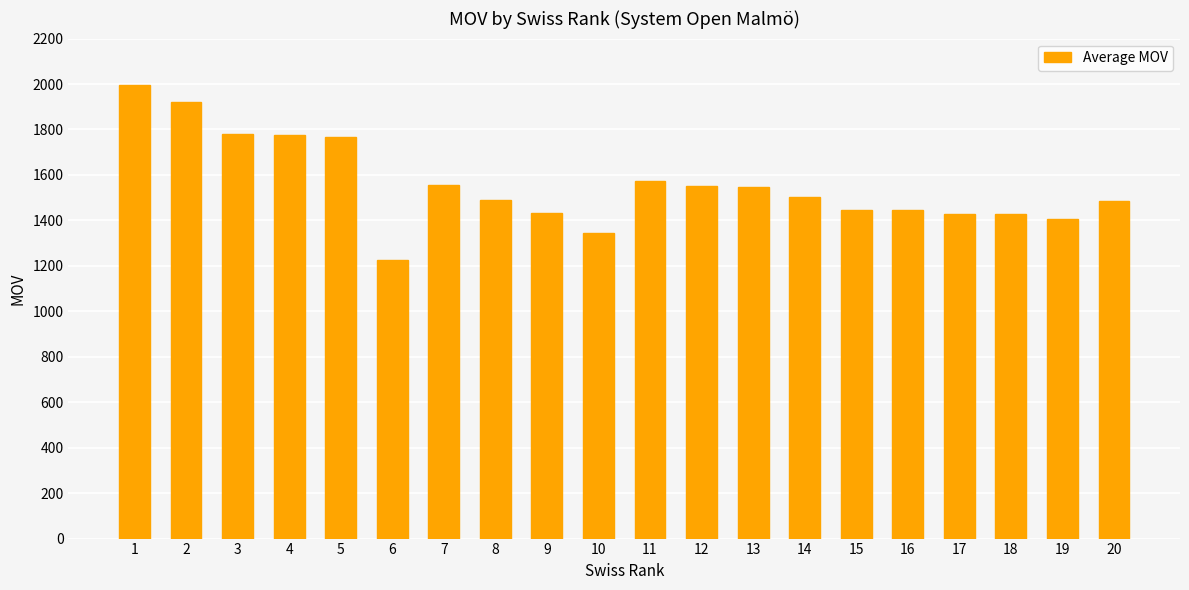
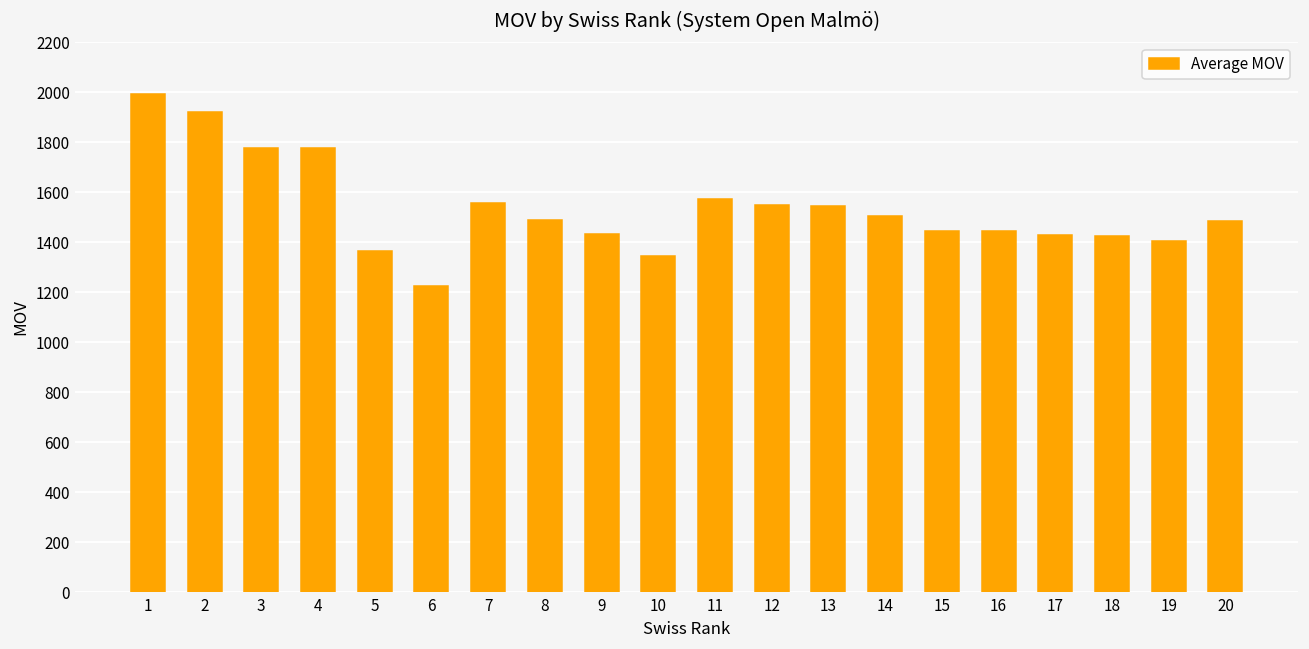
5: 1770 -> 1370
